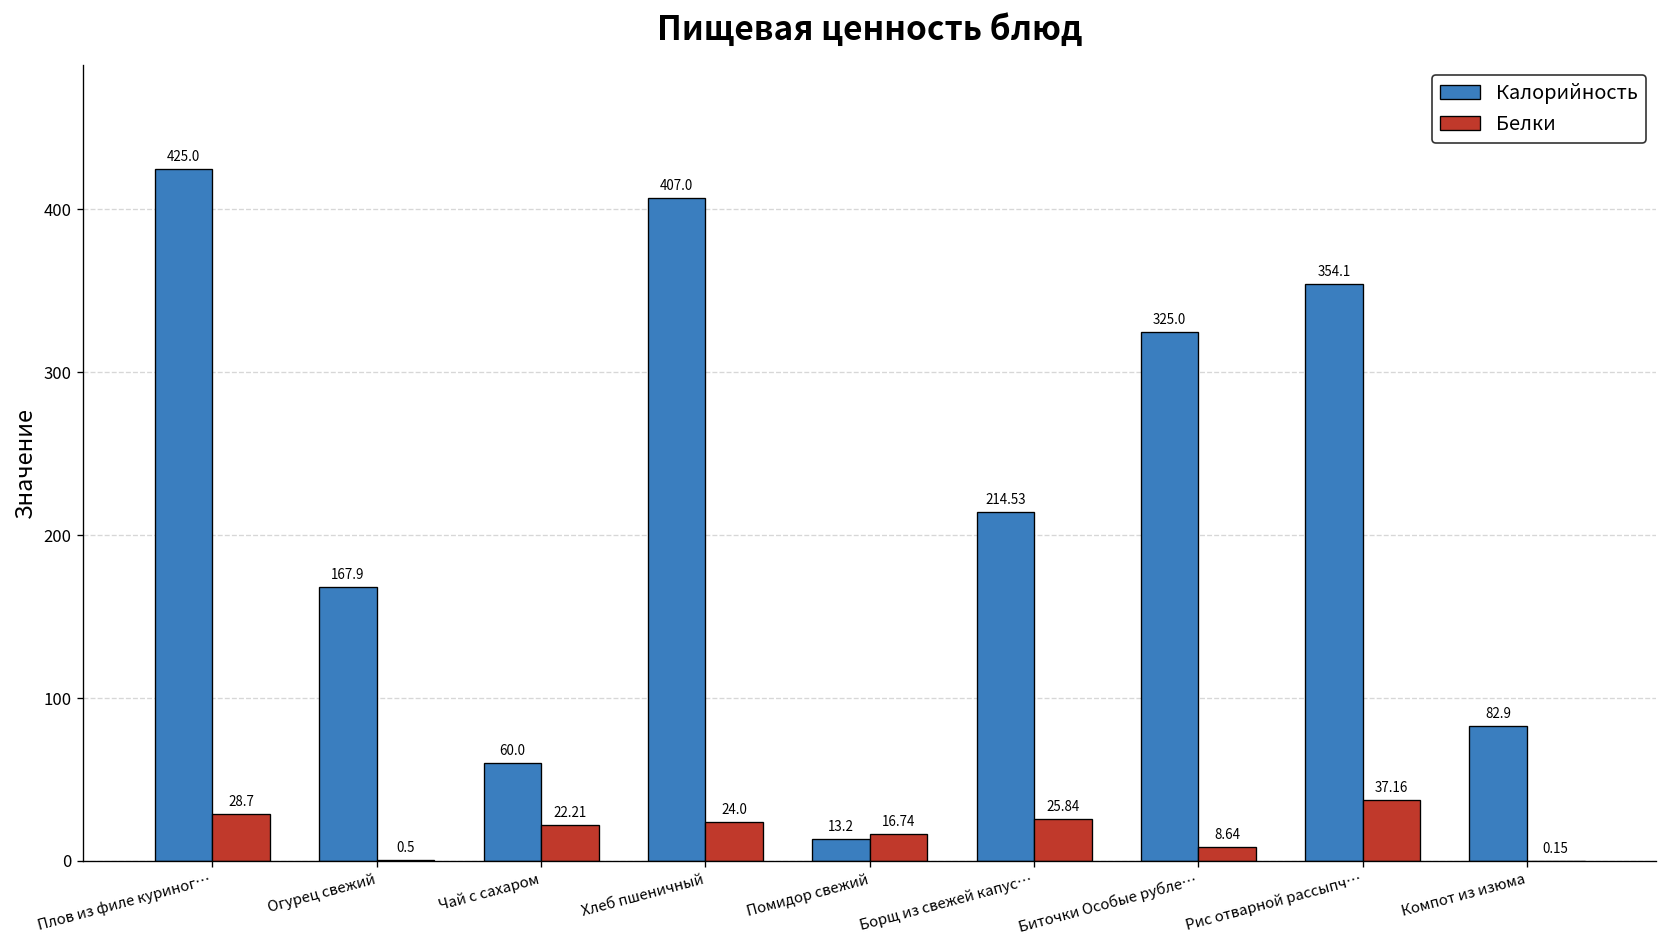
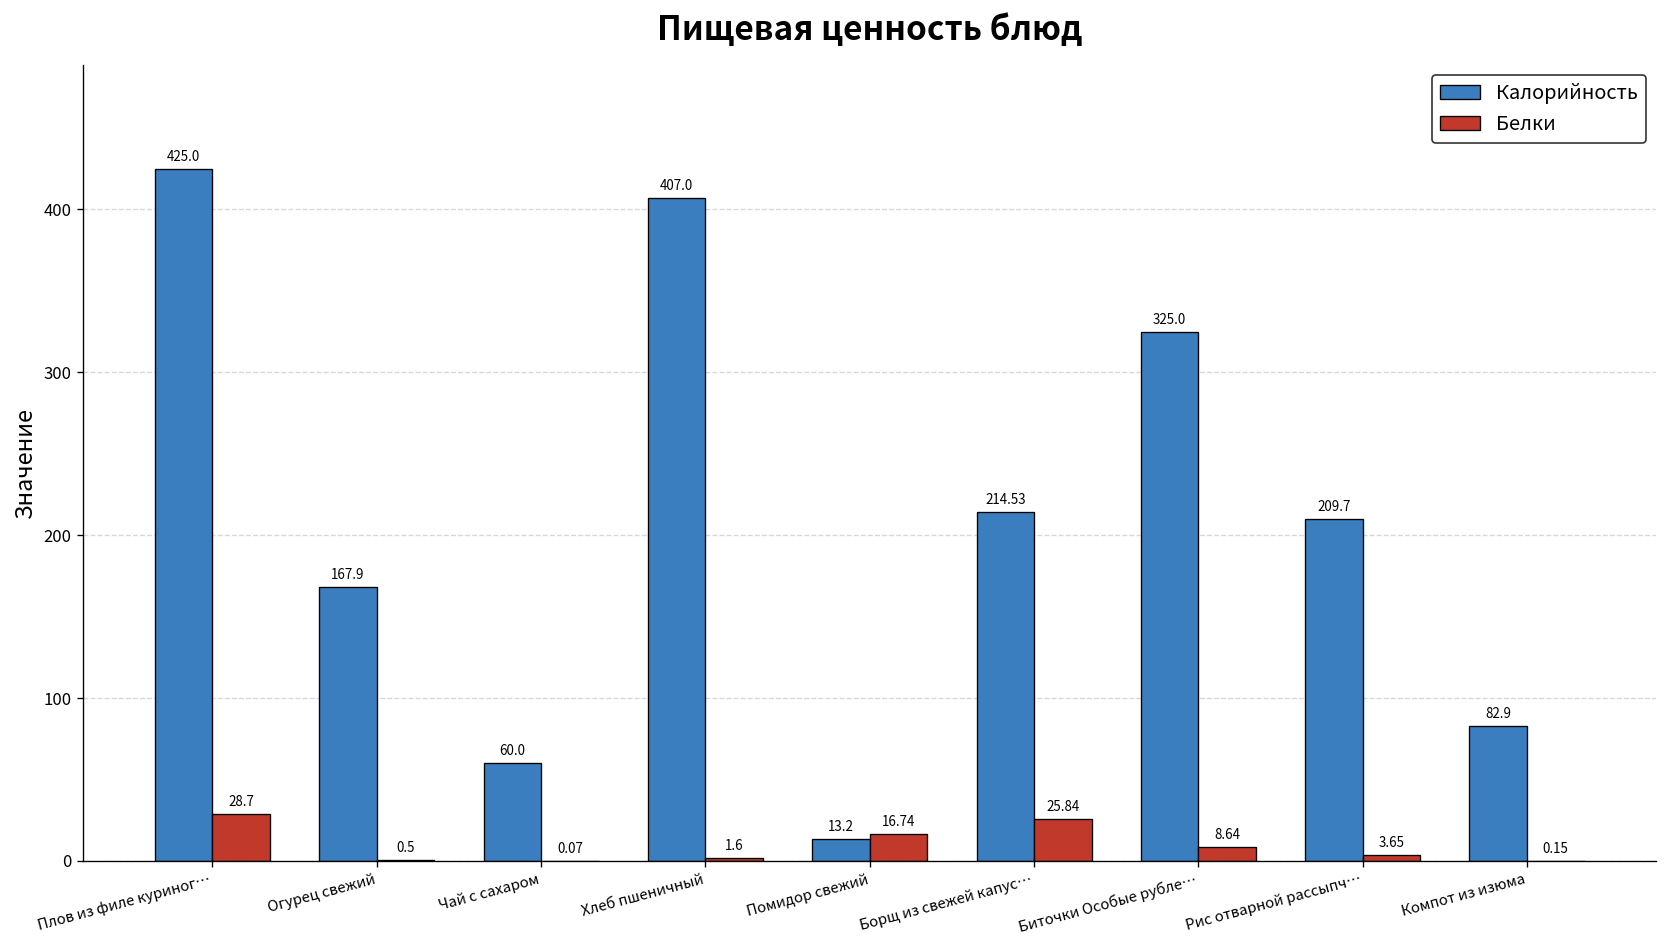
Белки, Чай с сахаром: 22.21 -> 0.07
Белки, Хлеб пшеничный: 24.0 -> 1.6
Калорийность, Рис отварной рассыпч…: 354.1 -> 209.7
Белки, Рис отварной рассыпч…: 37.16 -> 3.65
